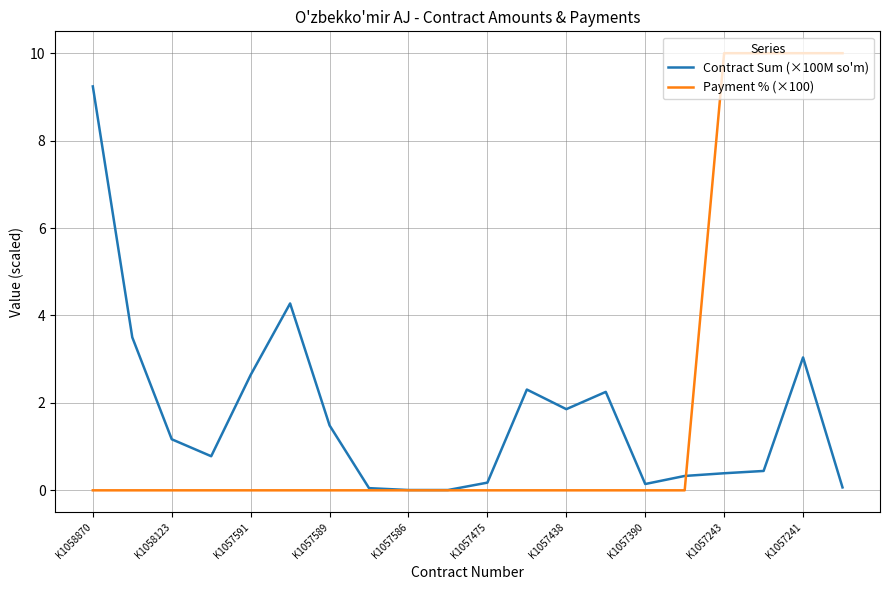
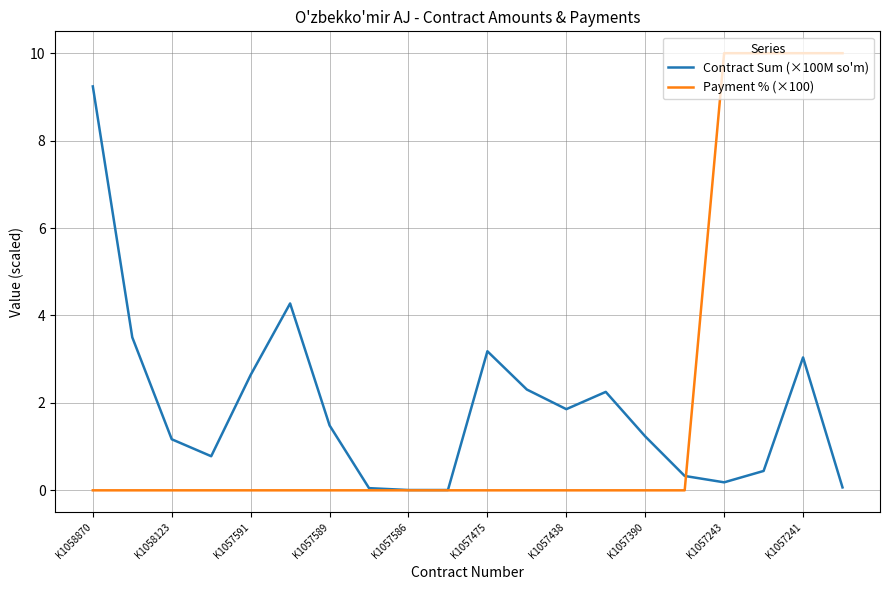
Contract Sum (×100M so'm), K1057475: 0.2 -> 3.2
Contract Sum (×100M so'm), K1057390: 0.1 -> 1.2
Contract Sum (×100M so'm), K1057243: 0.4 -> 0.2
